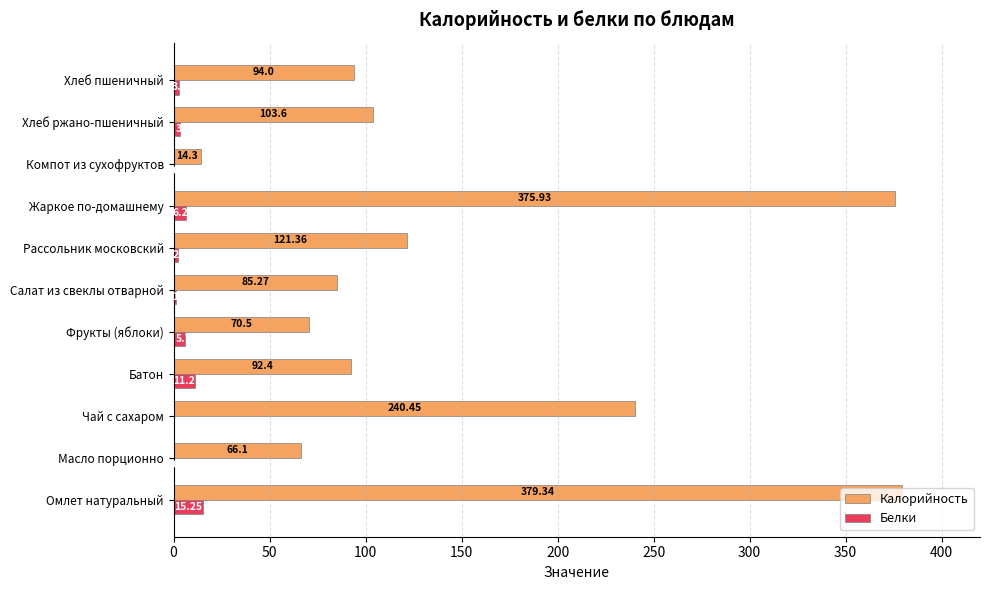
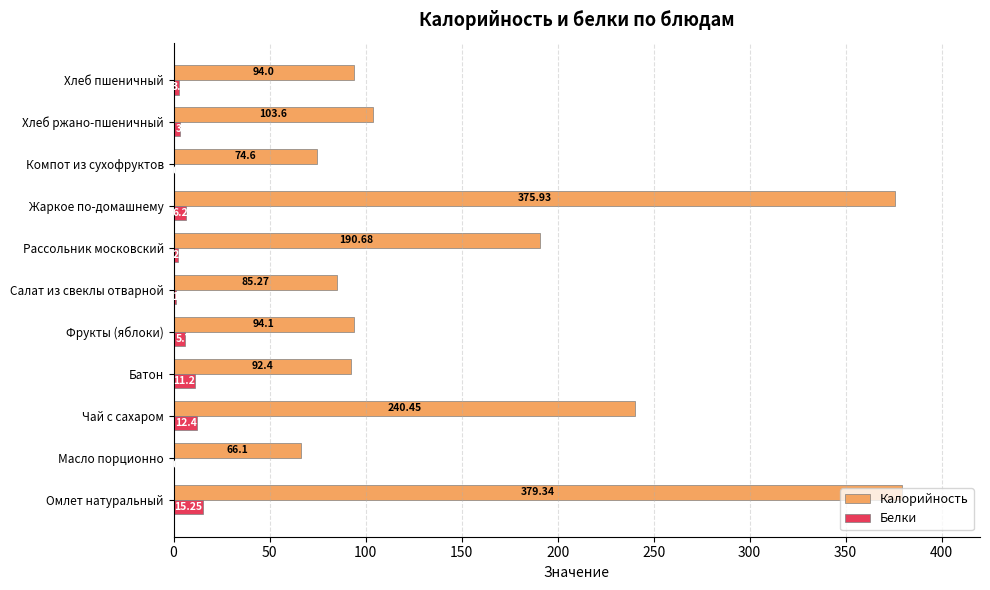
Калорийность, Компот из сухофруктов: 14.3 -> 74.6
Калорийность, Рассольник московский: 121.36 -> 190.68
Калорийность, Фрукты (яблоки): 70.5 -> 94.1
Белки, Чай с сахаром: 0 -> 12
